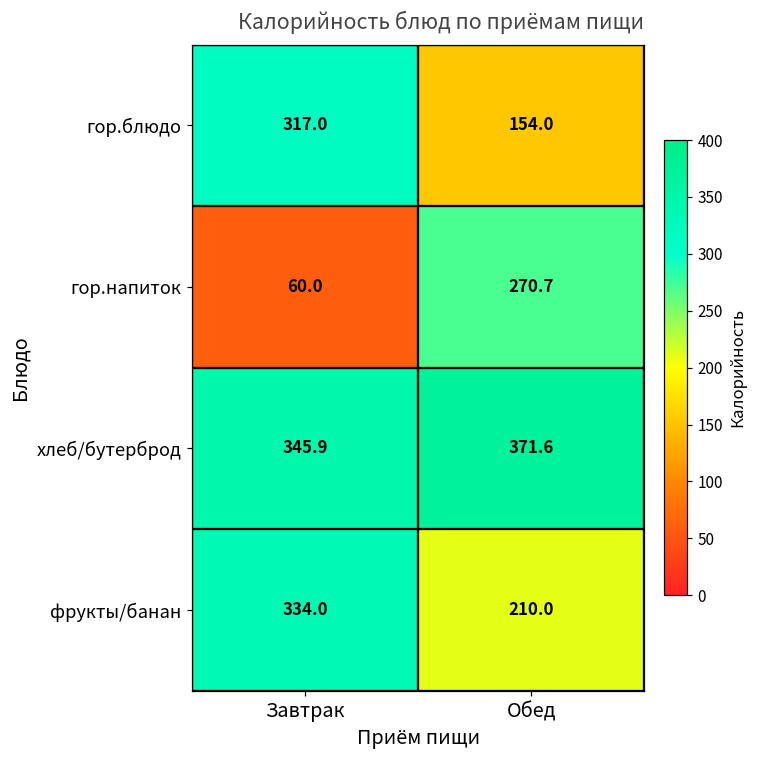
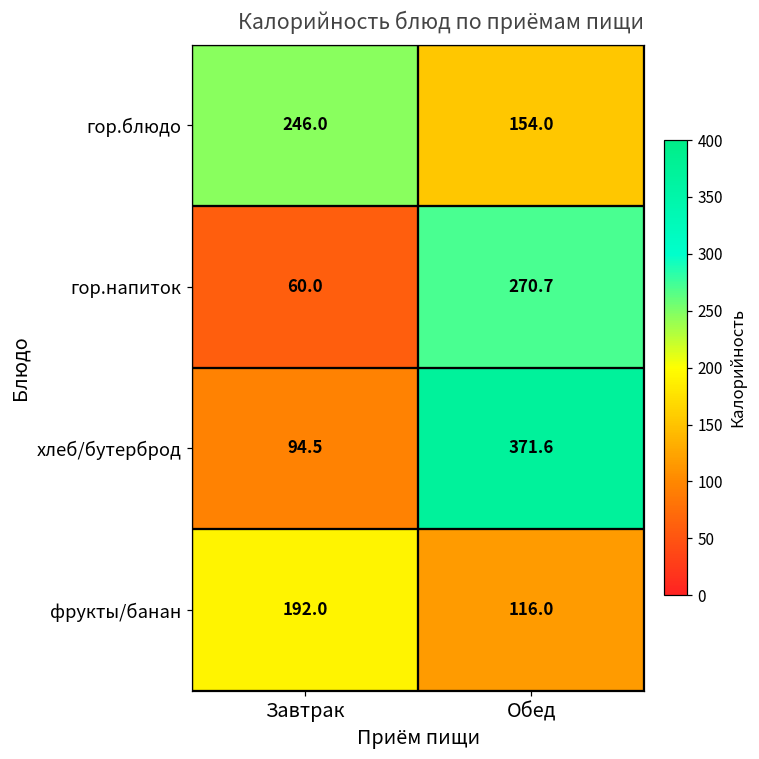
гор.блюдо, Завтрак: 317.0 -> 246.0
хлеб/бутерброд, Завтрак: 345.9 -> 94.5
фрукты/банан, Завтрак: 334.0 -> 192.0
фрукты/банан, Обед: 210.0 -> 116.0
